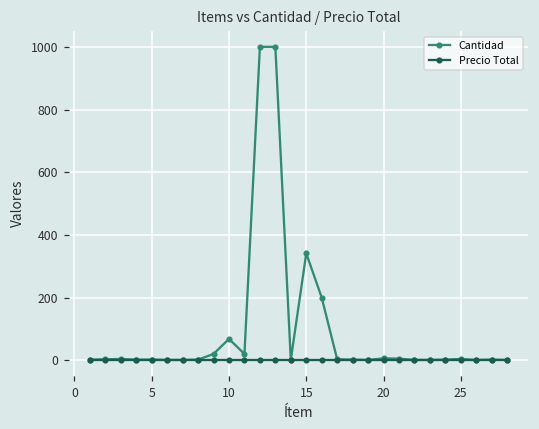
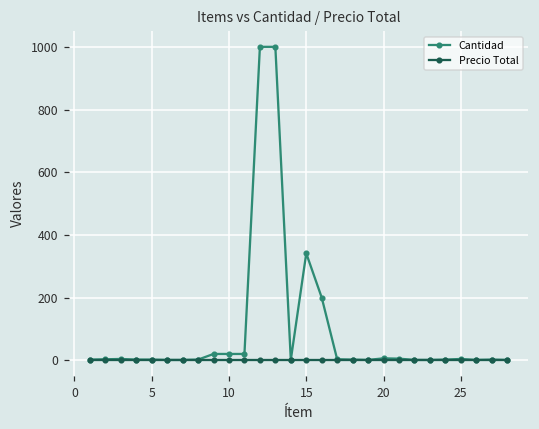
Cantidad, 10: 70 -> 20
